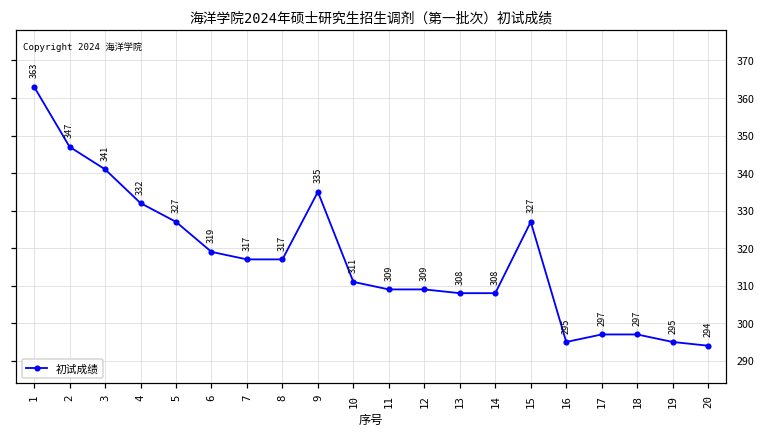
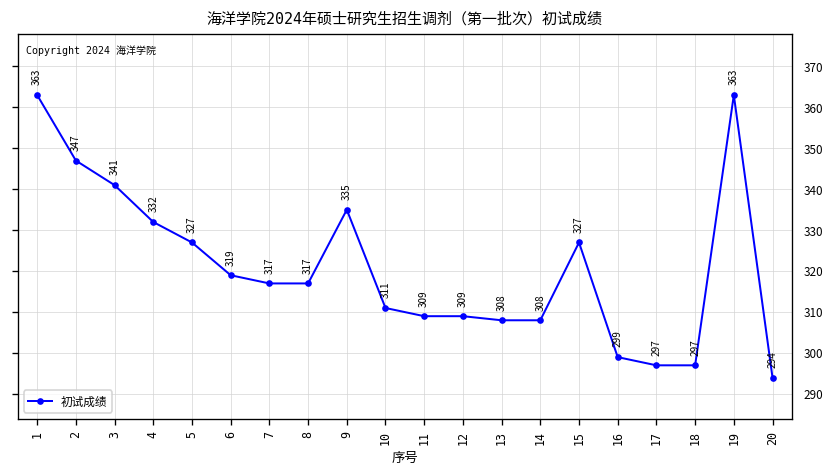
16: 295 -> 299
19: 295 -> 363
